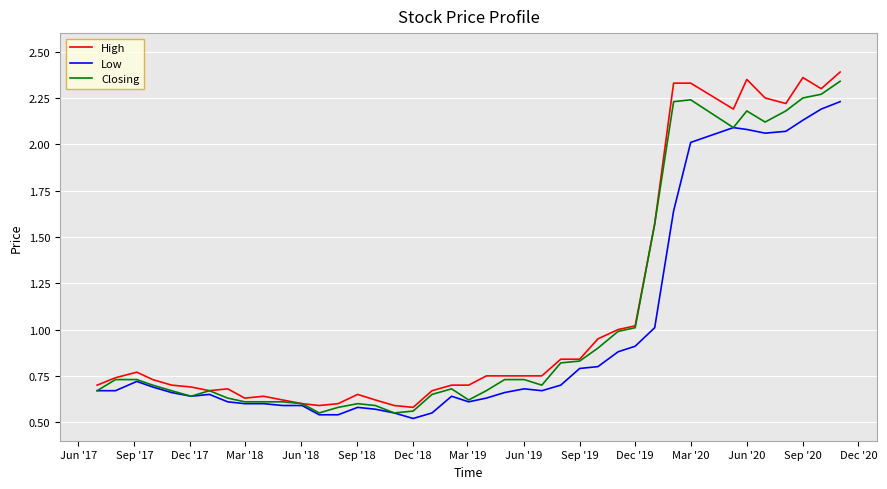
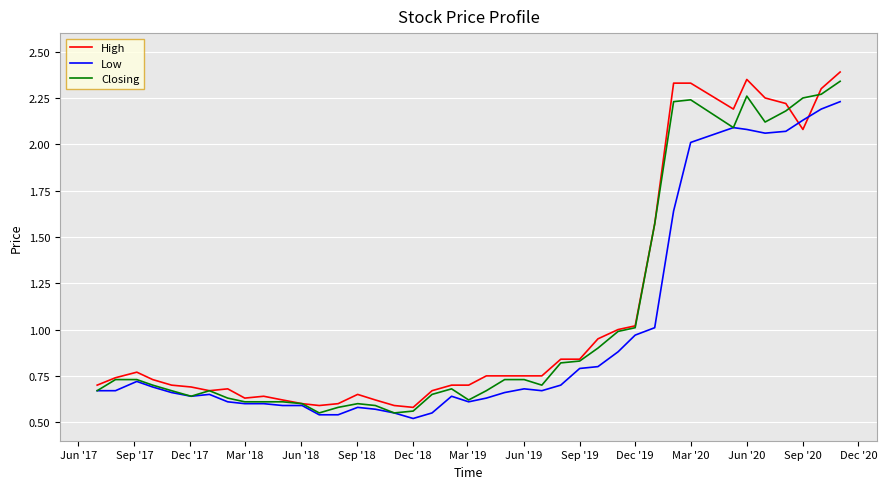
Low, Dec '19: 0.91 -> 0.97
Closing, Jun '20: 2.18 -> 2.26
High, Sep '20: 2.36 -> 2.08
